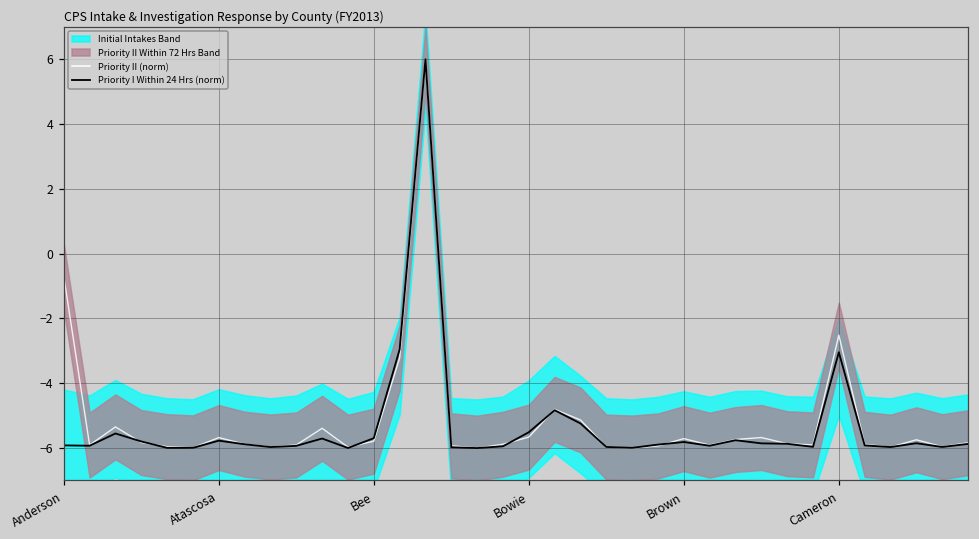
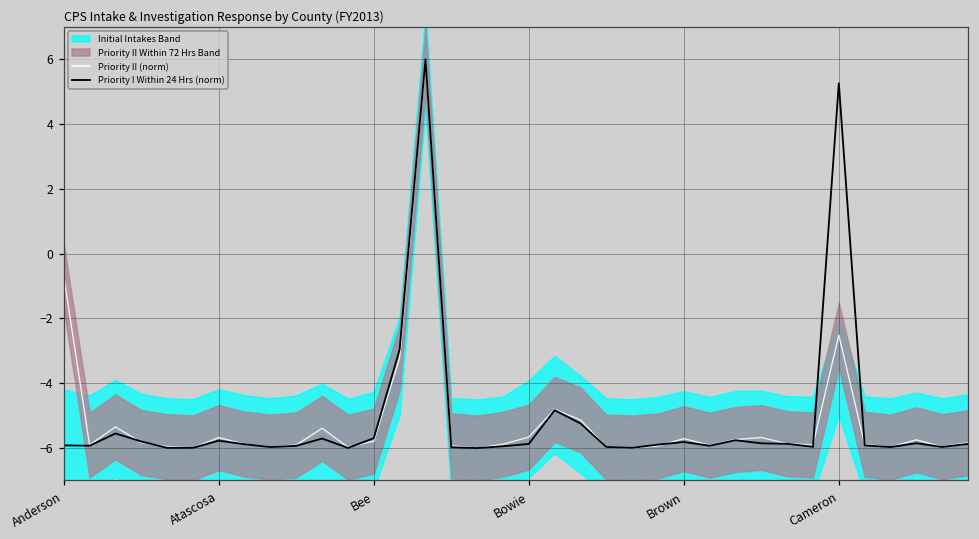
Priority I Within 24 Hrs (norm), Bowie: -5.5 -> -5.9
Priority I Within 24 Hrs (norm), Cameron: -3.0 -> 5.3
